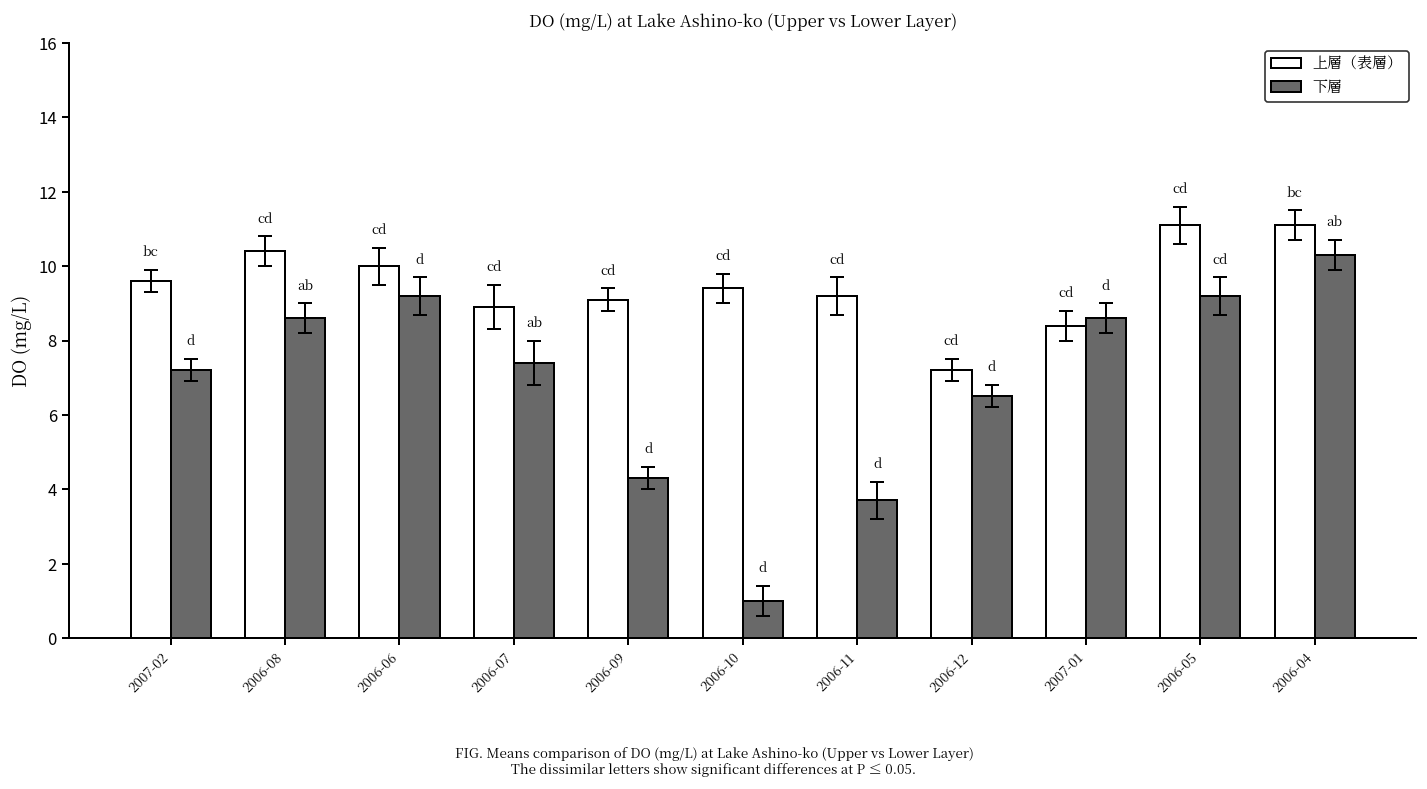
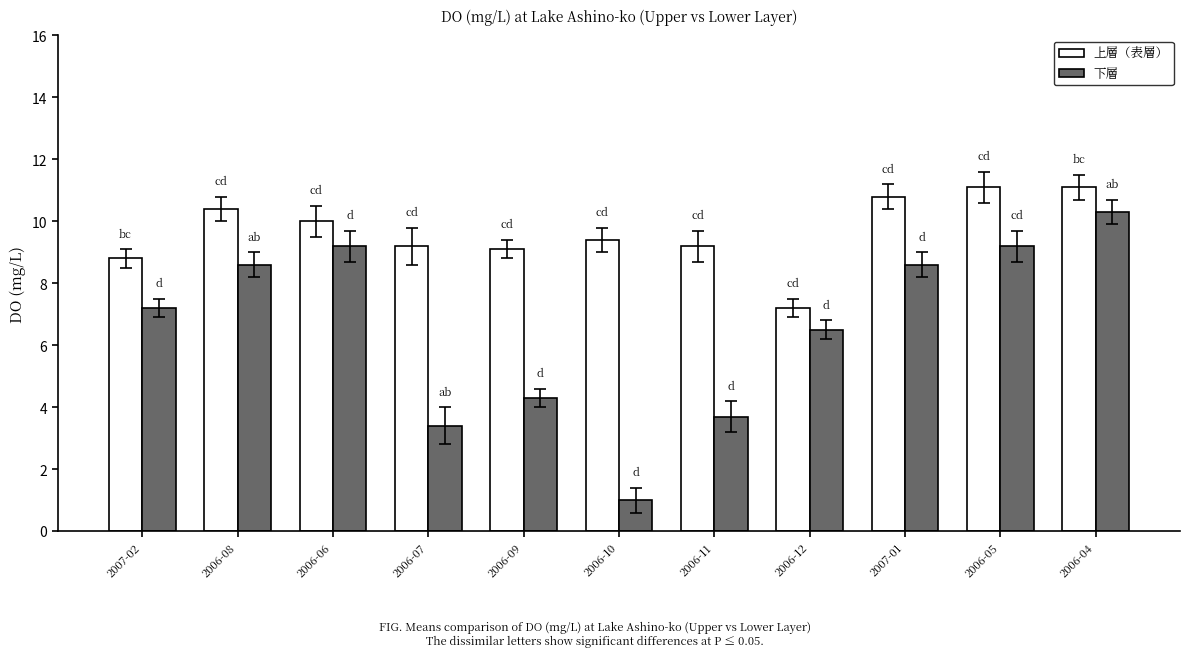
上層（表層）, 2007-02: 9.6 -> 8.8
上層（表層）, 2006-07: 8.9 -> 9.2
下層, 2006-07: 7.4 -> 3.4
上層（表層）, 2007-01: 8.4 -> 10.8
